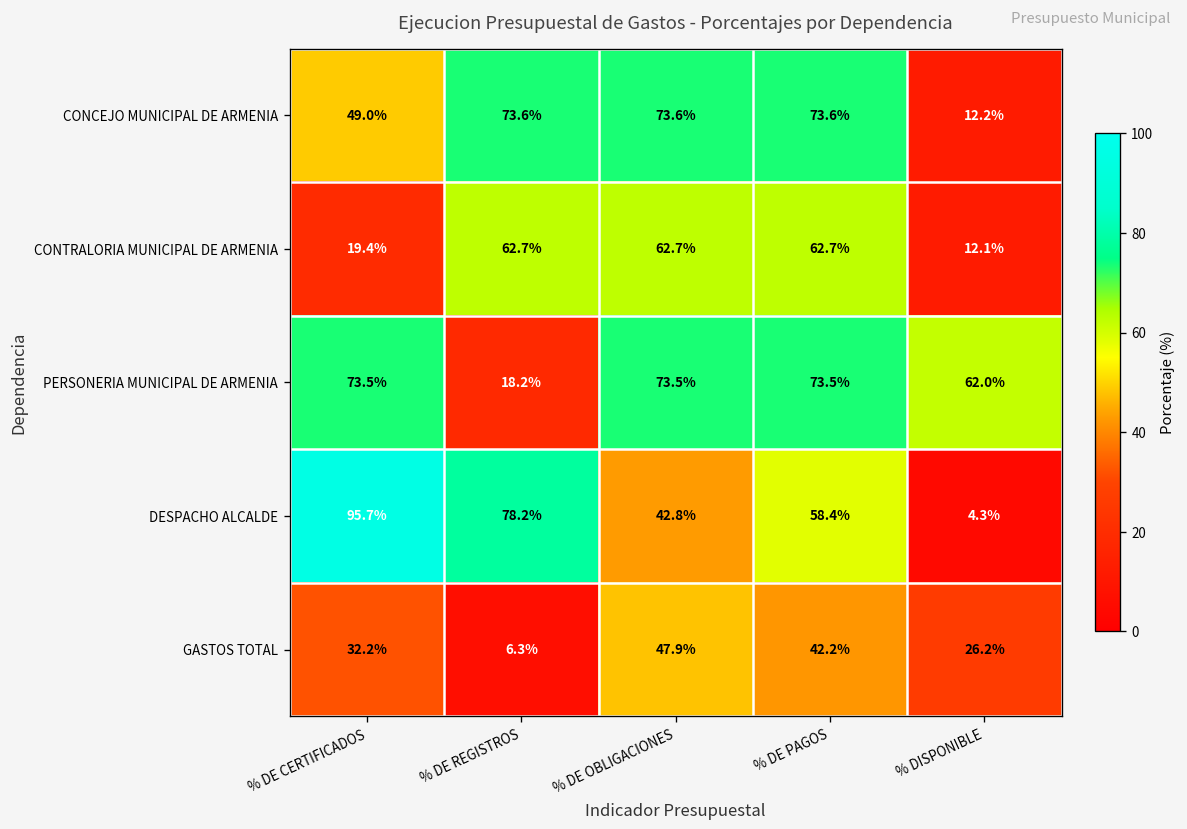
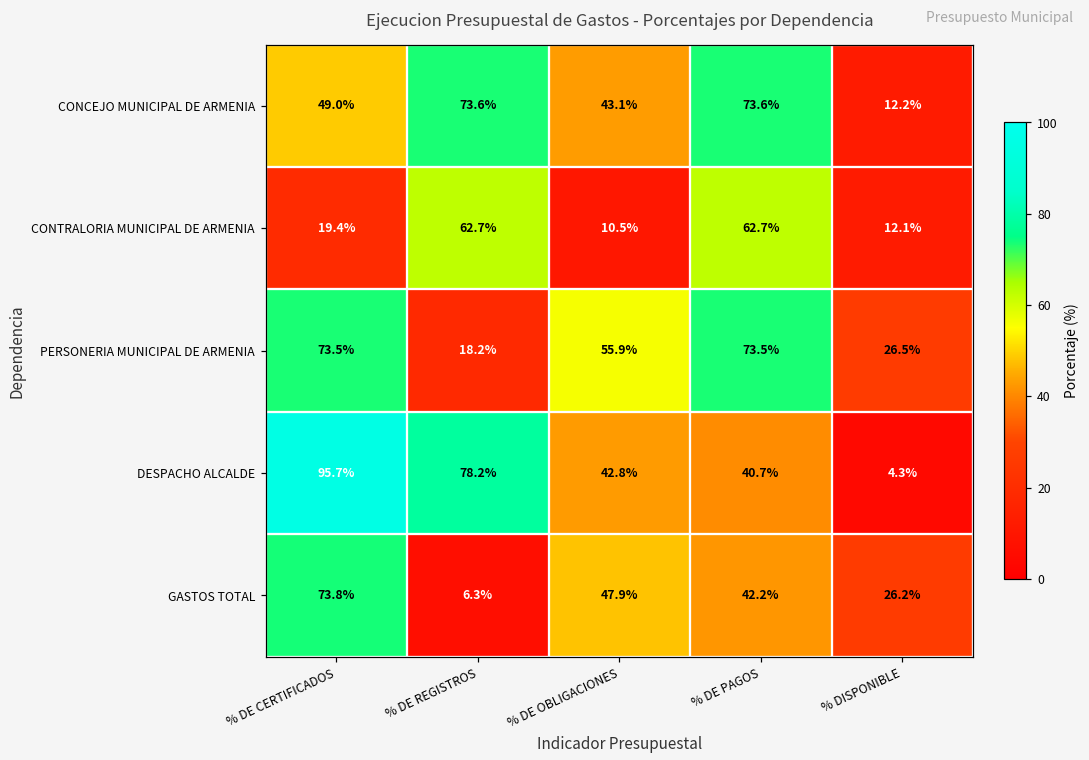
CONCEJO MUNICIPAL DE ARMENIA, % DE OBLIGACIONES: 73.6% -> 43.1%
CONTRALORIA MUNICIPAL DE ARMENIA, % DE OBLIGACIONES: 62.7% -> 10.5%
PERSONERIA MUNICIPAL DE ARMENIA, % DE OBLIGACIONES: 73.5% -> 55.9%
PERSONERIA MUNICIPAL DE ARMENIA, % DISPONIBLE: 62.0% -> 26.5%
DESPACHO ALCALDE, % DE PAGOS: 58.4% -> 40.7%
GASTOS TOTAL, % DE CERTIFICADOS: 32.2% -> 73.8%
